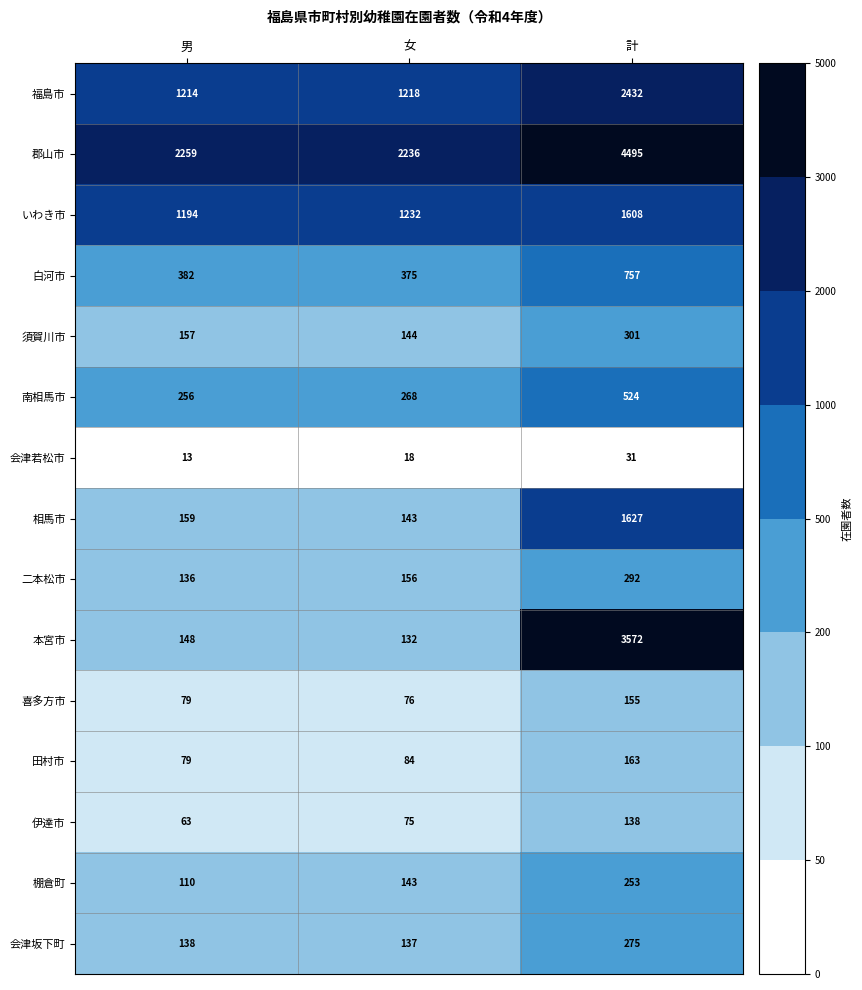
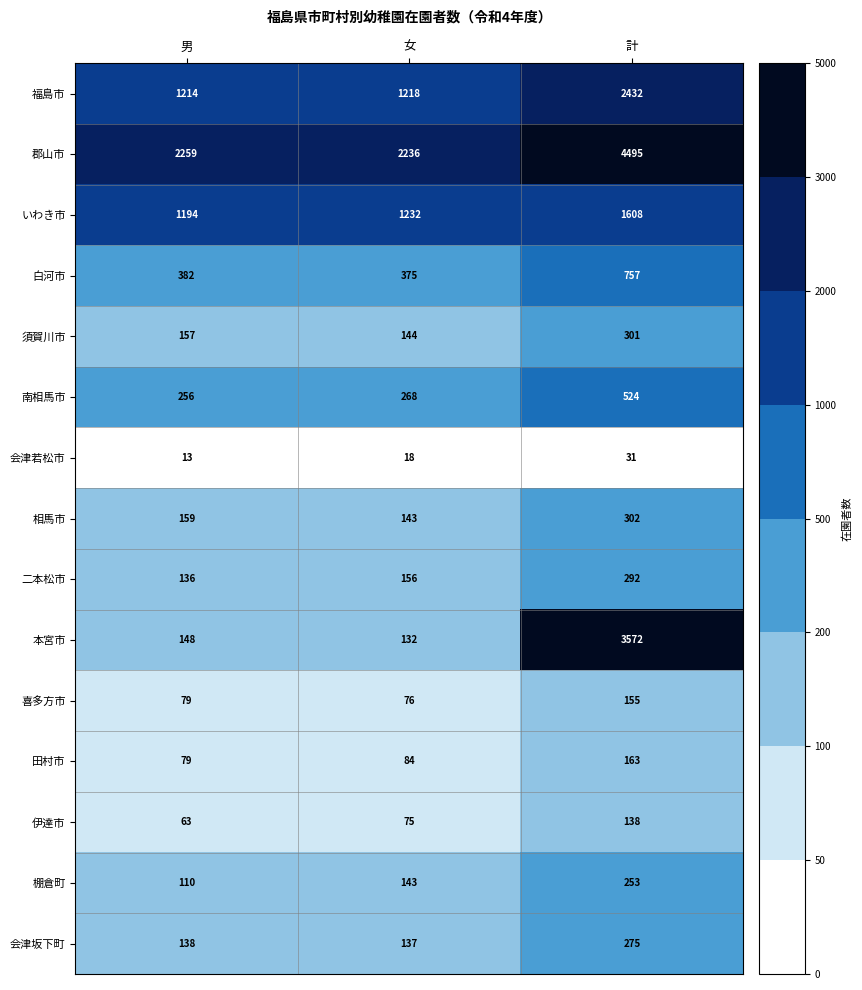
相馬市, 計: 1627 -> 302
